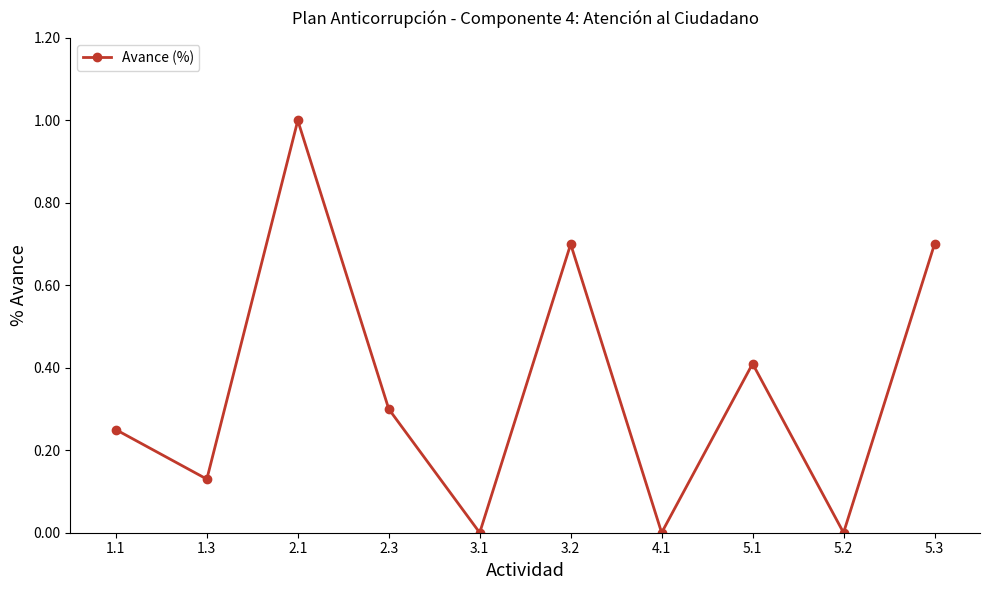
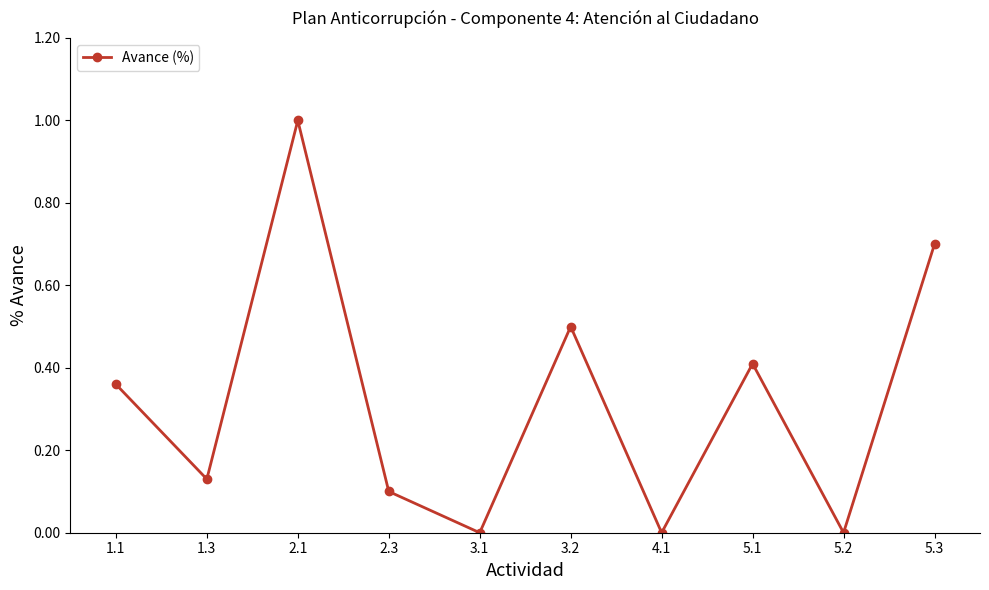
1.1: 0.25 -> 0.36
2.3: 0.3 -> 0.1
3.2: 0.7 -> 0.5
